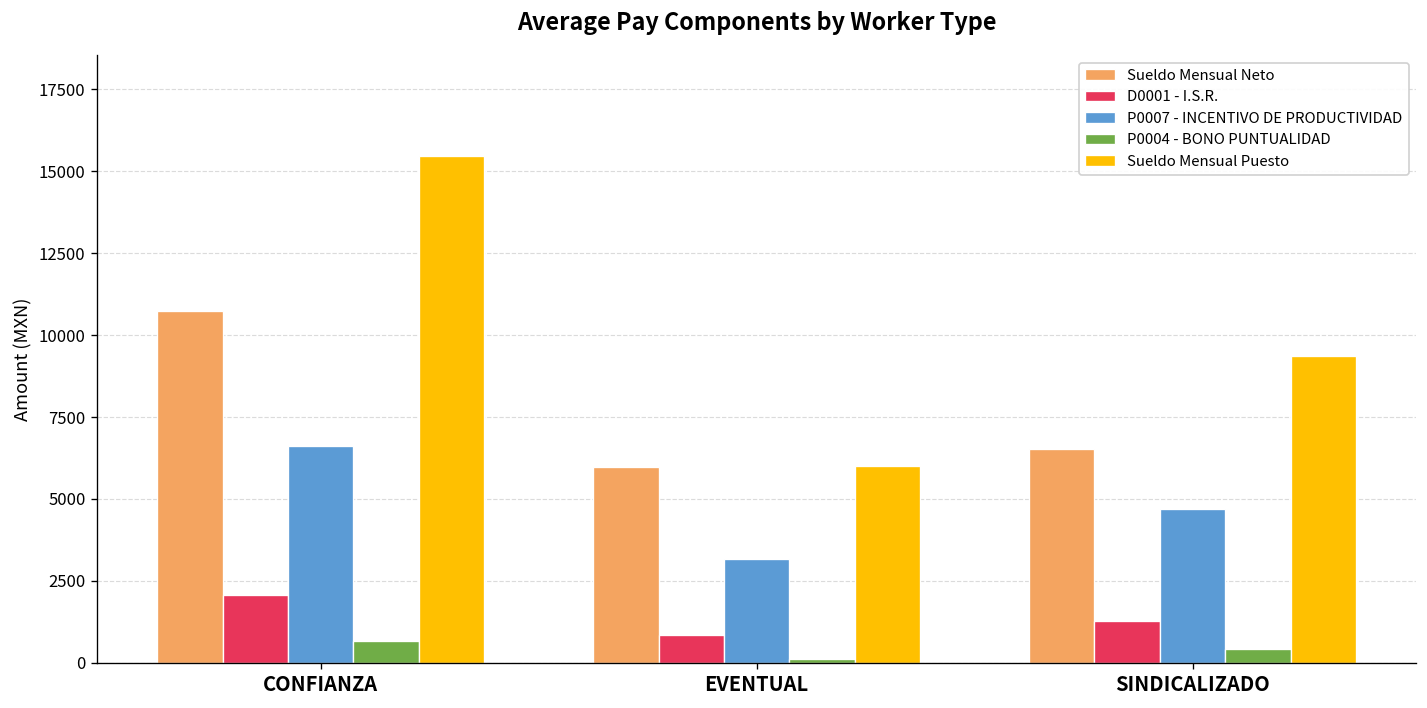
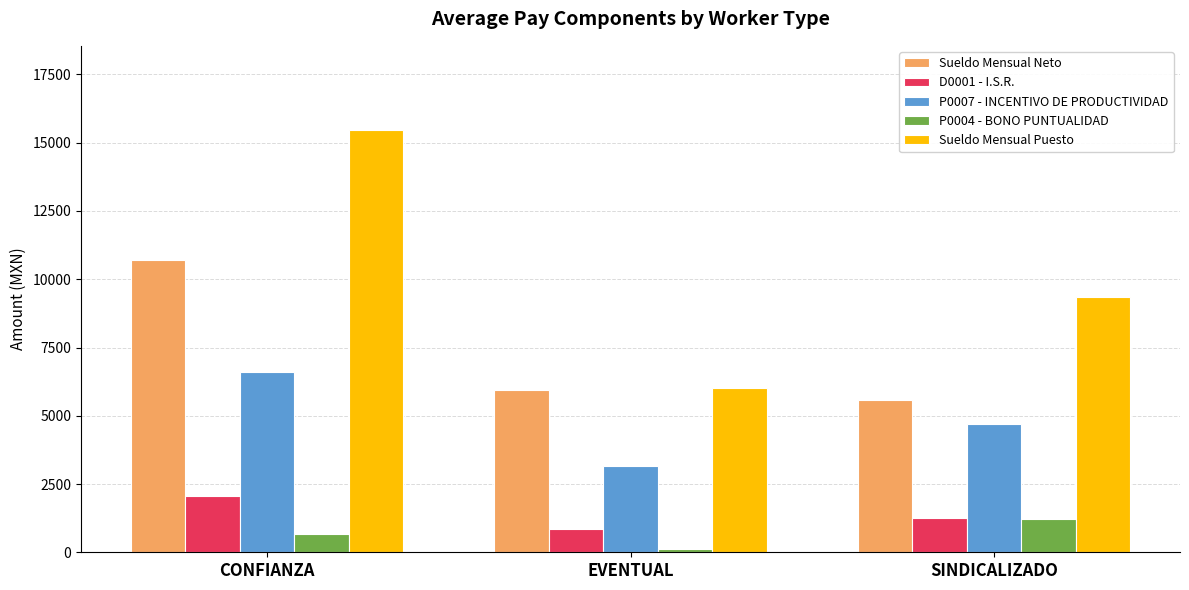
Sueldo Mensual Neto, SINDICALIZADO: 6500 -> 5600
P0004 - BONO PUNTUALIDAD, SINDICALIZADO: 400 -> 1200
